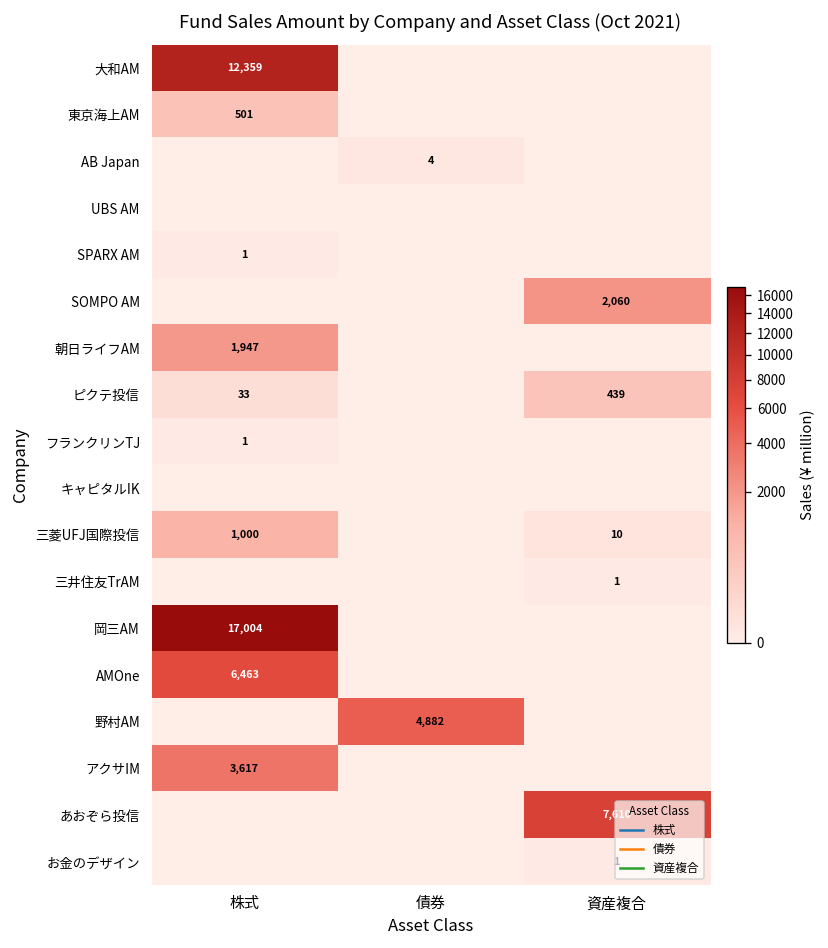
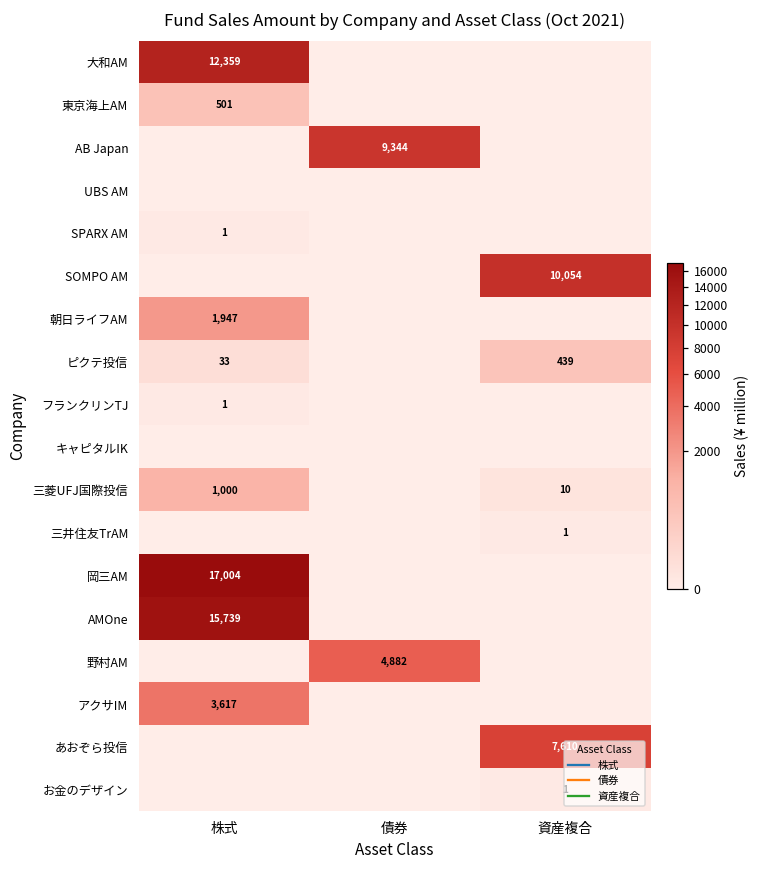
AB Japan, 債券: 4 -> 9,344
SOMPO AM, 資産複合: 2,060 -> 10,054
AMOne, 株式: 6,463 -> 15,739
